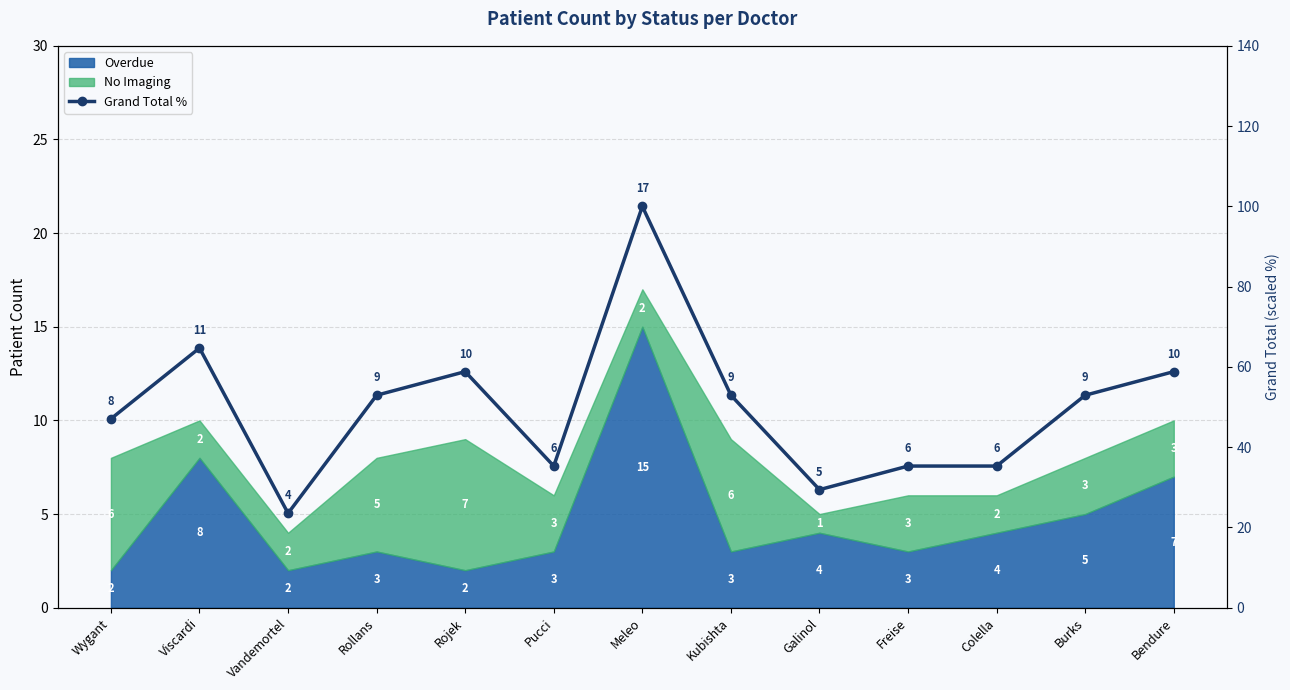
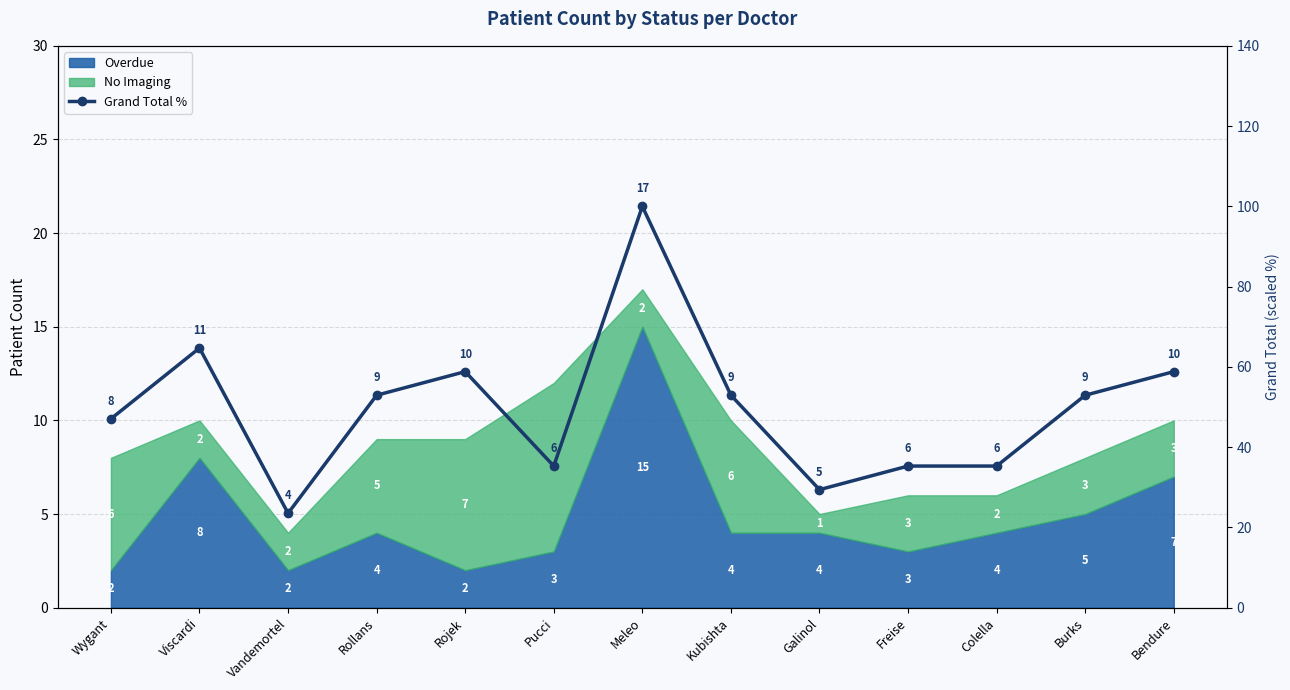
Overdue, Rollans: 3 -> 4
No Imaging, Pucci: 3 -> 9
Overdue, Kubishta: 3 -> 4
